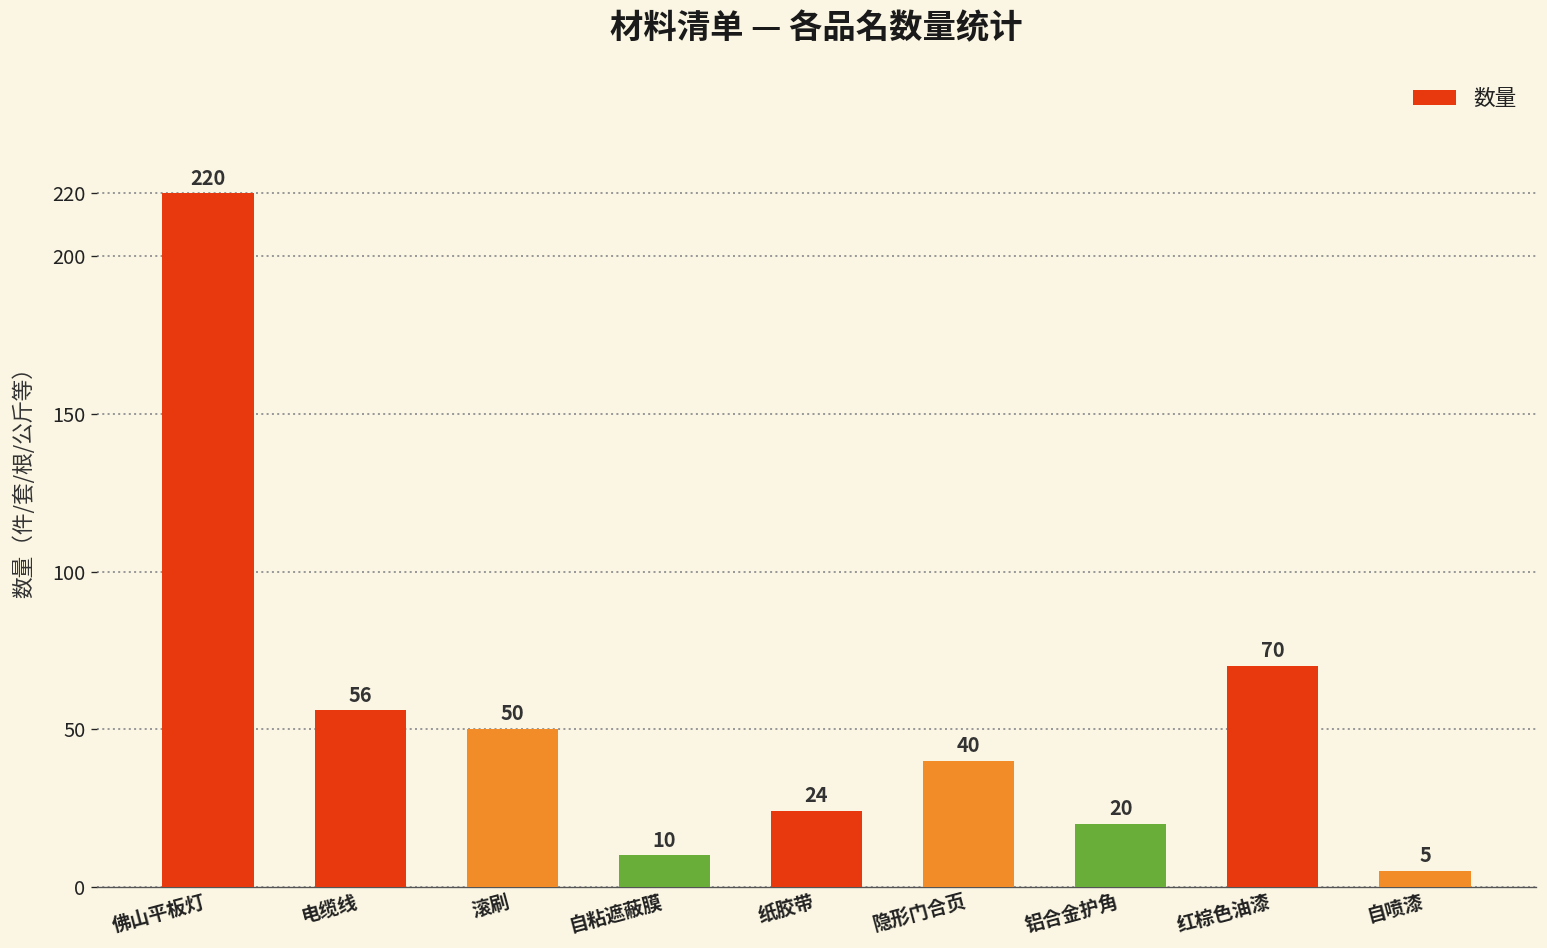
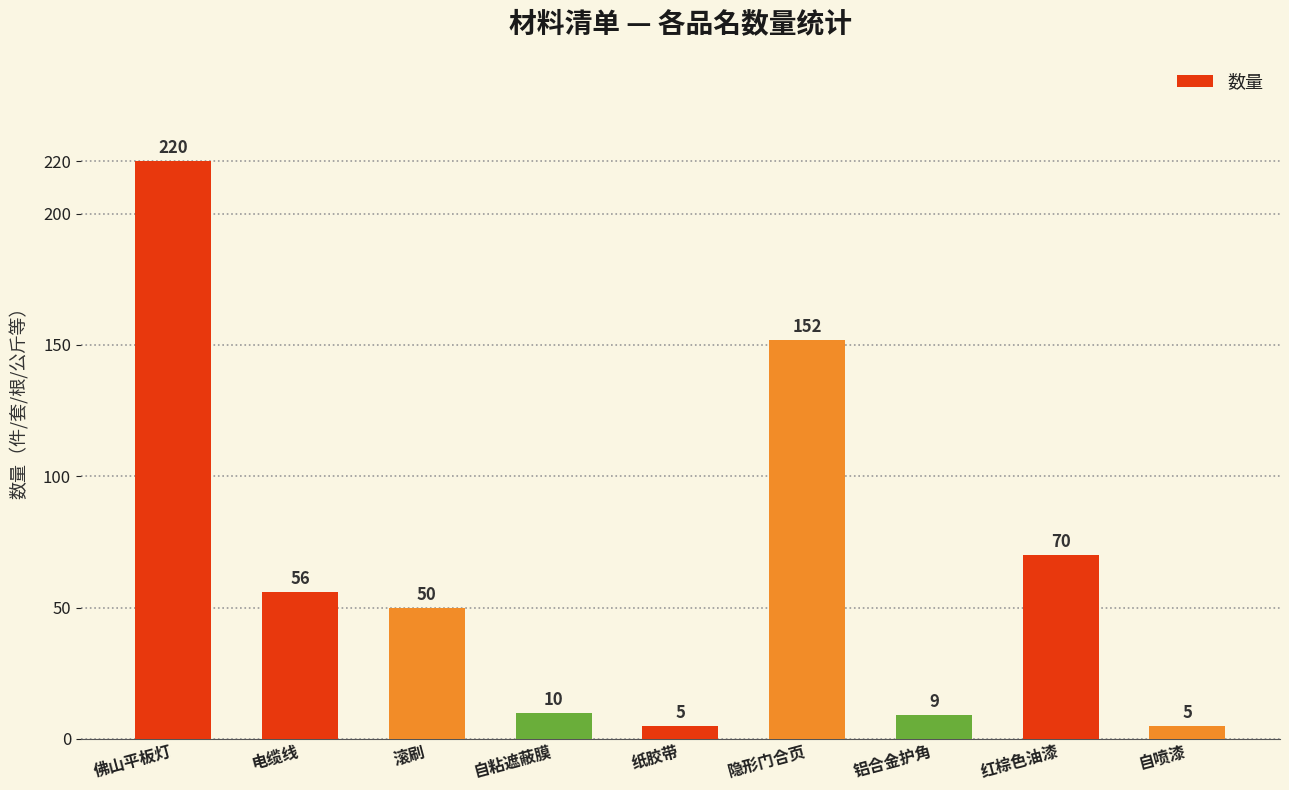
纸胶带: 24 -> 5
隐形门合页: 40 -> 152
铝合金护角: 20 -> 9
